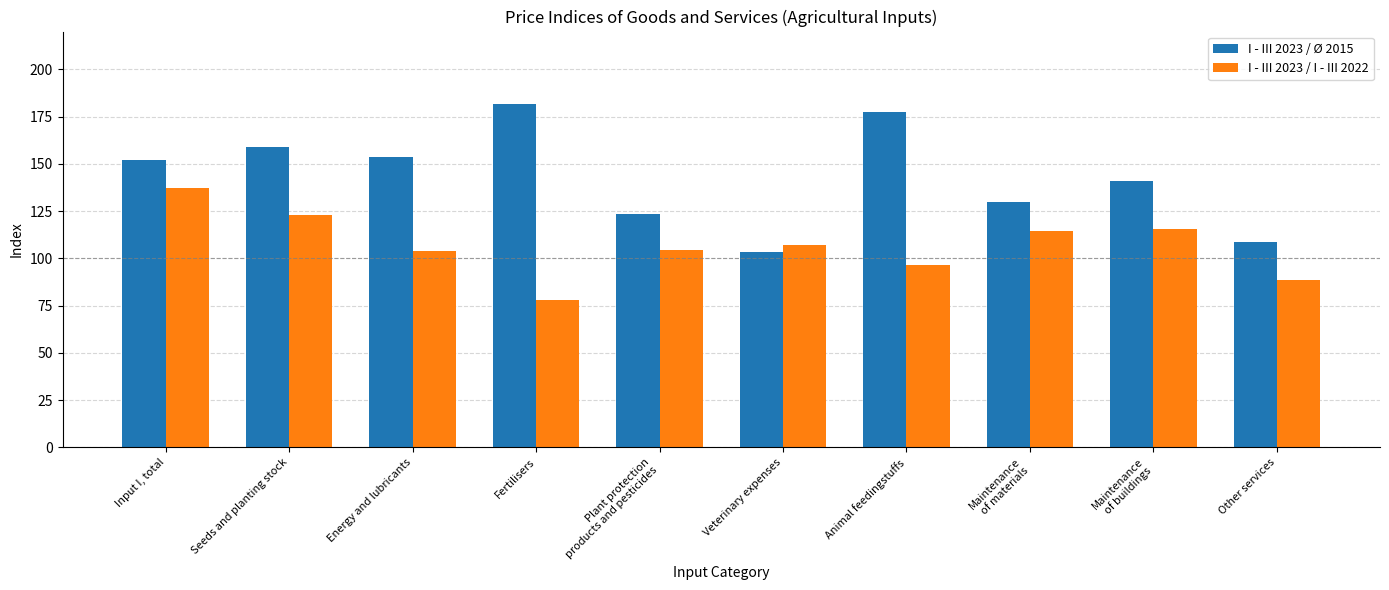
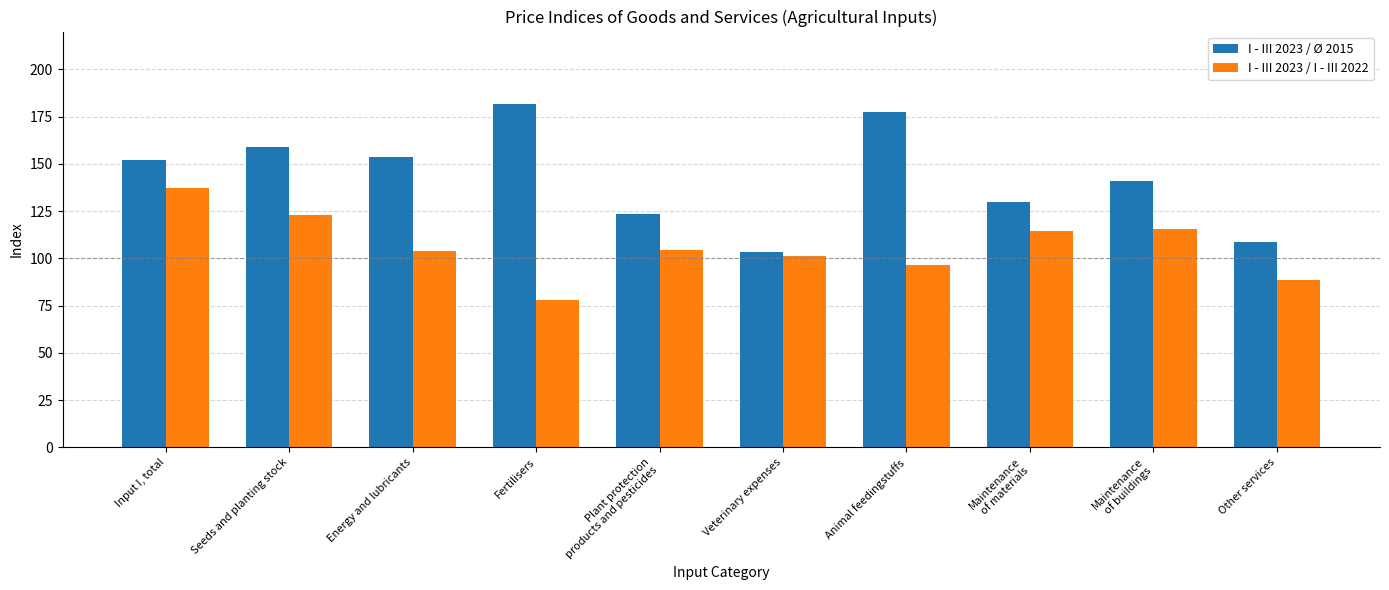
I - III 2023 / I - III 2022, Veterinary expenses: 107 -> 101
